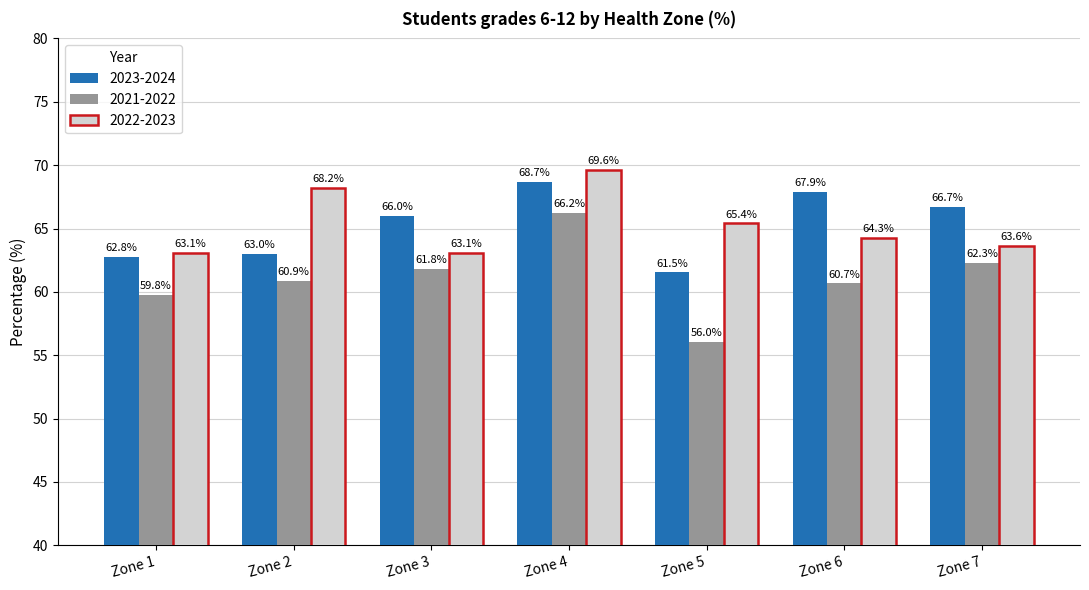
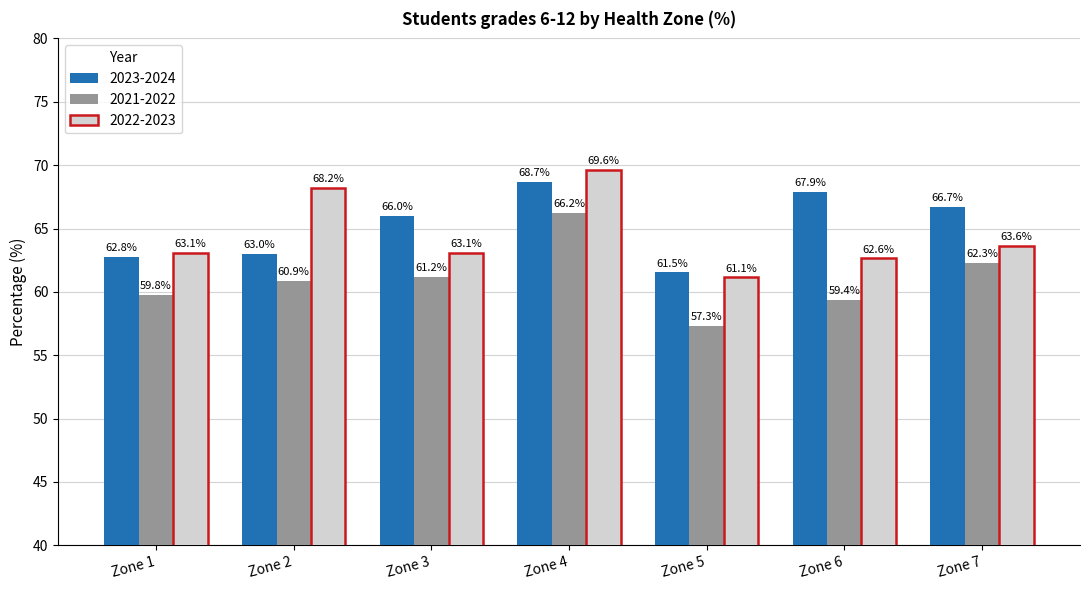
2021-2022, Zone 3: 61.8% -> 61.2%
2021-2022, Zone 5: 56.0% -> 57.3%
2022-2023, Zone 5: 65.4% -> 61.1%
2021-2022, Zone 6: 60.7% -> 59.4%
2022-2023, Zone 6: 64.3% -> 62.6%
